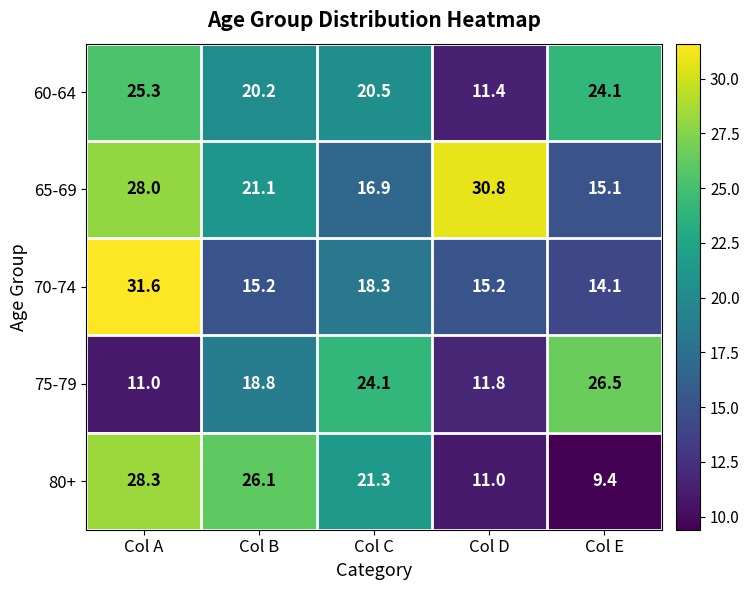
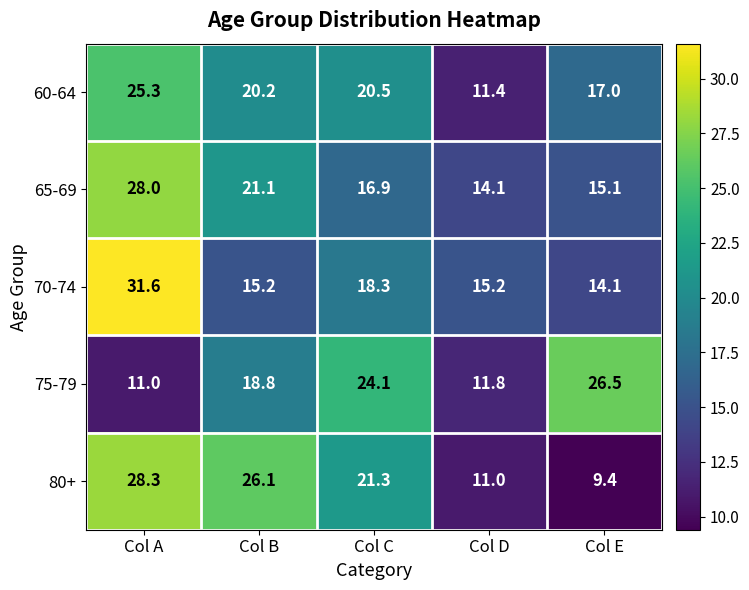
60-64, Col E: 24.1 -> 17.0
65-69, Col D: 30.8 -> 14.1
